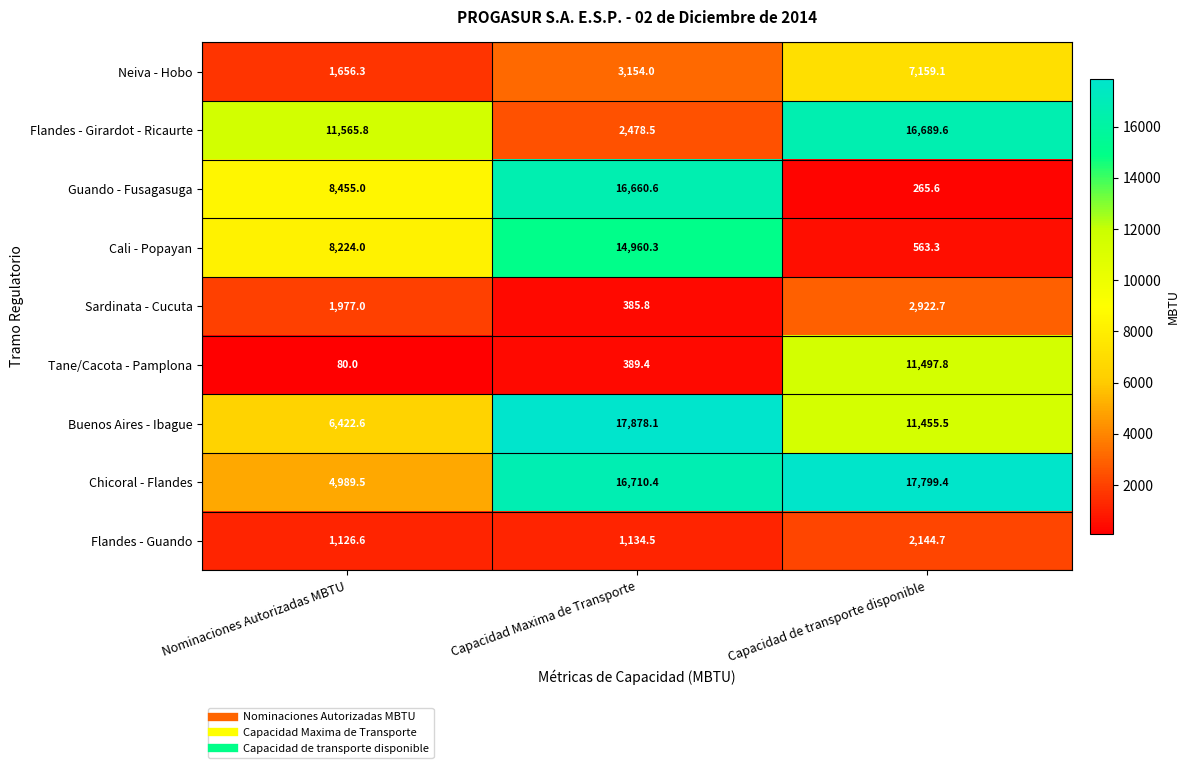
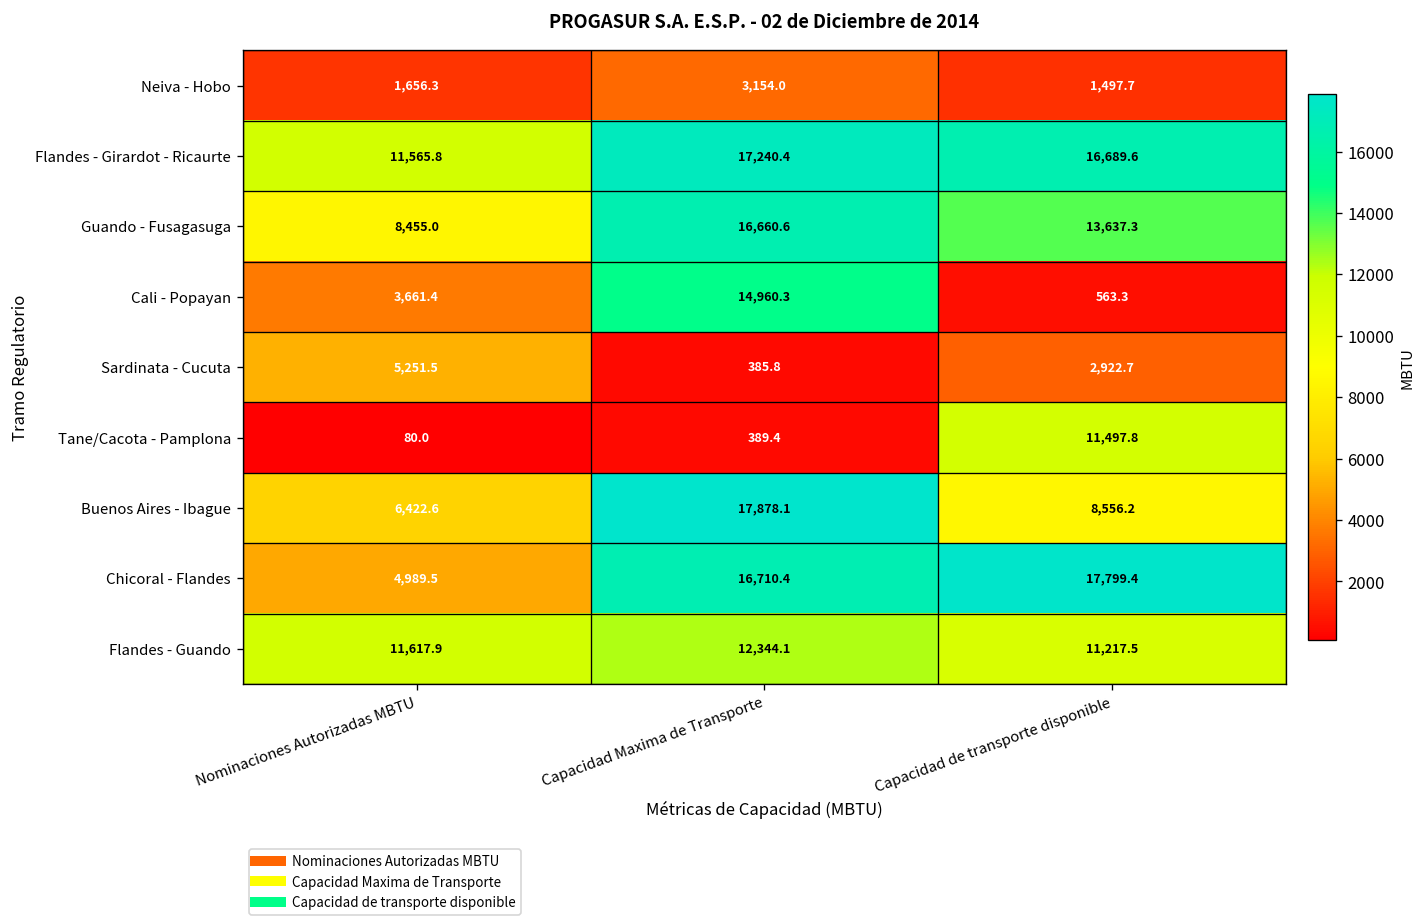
Neiva - Hobo, Capacidad de transporte disponible: 7,159.1 -> 1,497.7
Flandes - Girardot - Ricaurte, Capacidad Maxima de Transporte: 2,478.5 -> 17,240.4
Guando - Fusagasuga, Capacidad de transporte disponible: 265.6 -> 13,637.3
Cali - Popayan, Nominaciones Autorizadas MBTU: 8,224.0 -> 3,661.4
Sardinata - Cucuta, Nominaciones Autorizadas MBTU: 1,977.0 -> 5,251.5
Buenos Aires - Ibague, Capacidad de transporte disponible: 11,455.5 -> 8,556.2
Flandes - Guando, Nominaciones Autorizadas MBTU: 1,126.6 -> 11,617.9
Flandes - Guando, Capacidad Maxima de Transporte: 1,134.5 -> 12,344.1
Flandes - Guando, Capacidad de transporte disponible: 2,144.7 -> 11,217.5
